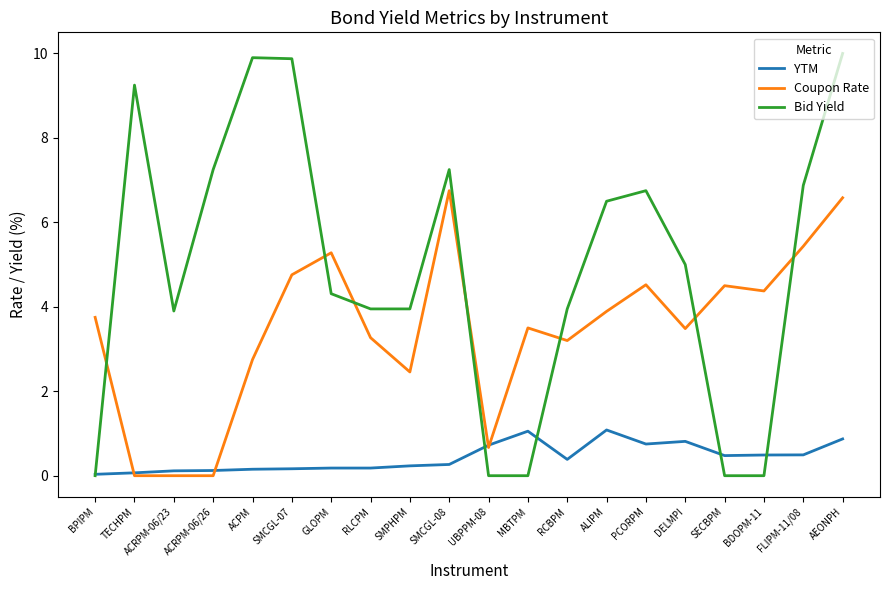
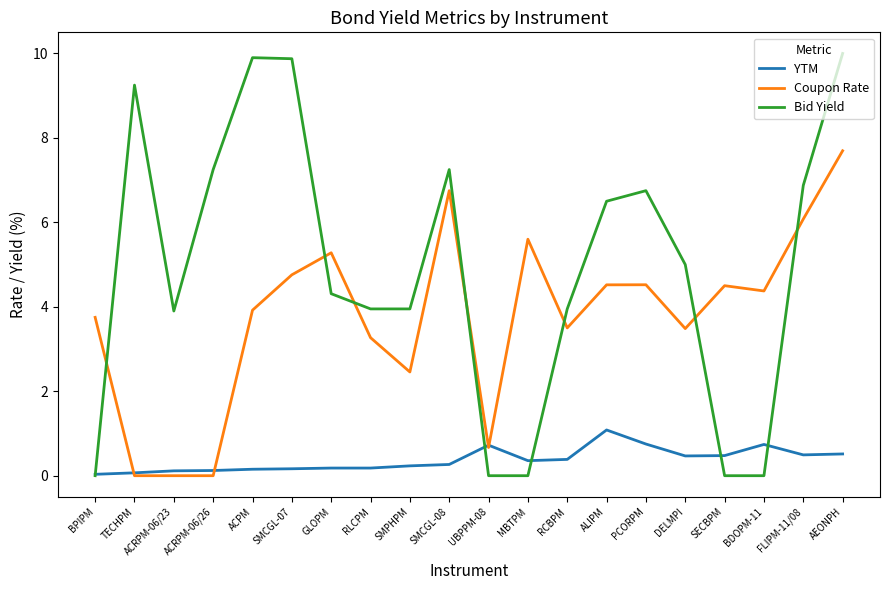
Coupon Rate, ACPM: 2.8 -> 3.9
YTM, MBTPM: 1.1 -> 0.4
Coupon Rate, MBTPM: 3.5 -> 5.6
Coupon Rate, RCBPM: 3.2 -> 3.5
Coupon Rate, ALIPM: 3.9 -> 4.5
YTM, DELMPI: 0.8 -> 0.5
YTM, BDOPM-11: 0.5 -> 0.7
Coupon Rate, FLIPM-11/08: 5.4 -> 6.1
YTM, AEONPH: 0.9 -> 0.5
Coupon Rate, AEONPH: 6.6 -> 7.7
